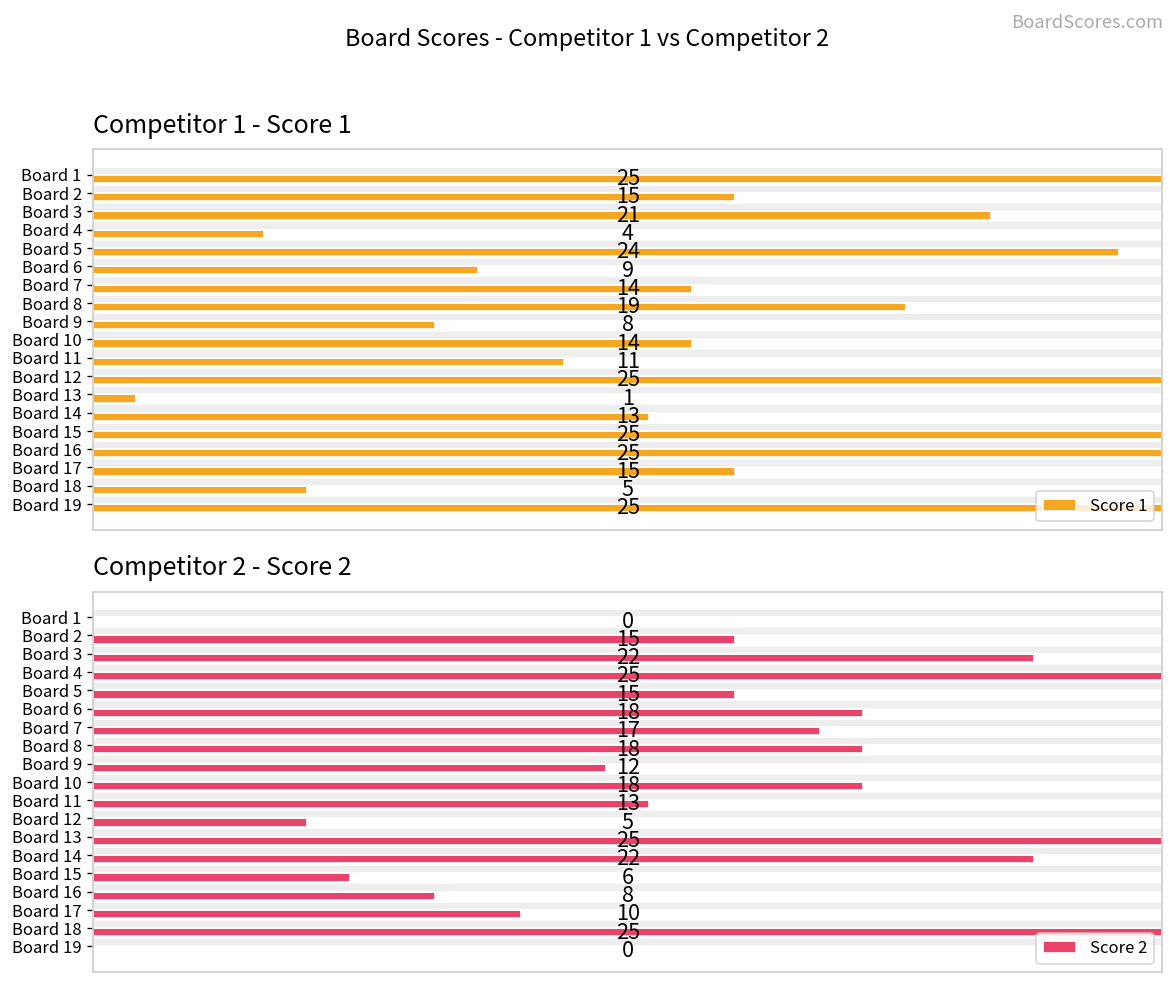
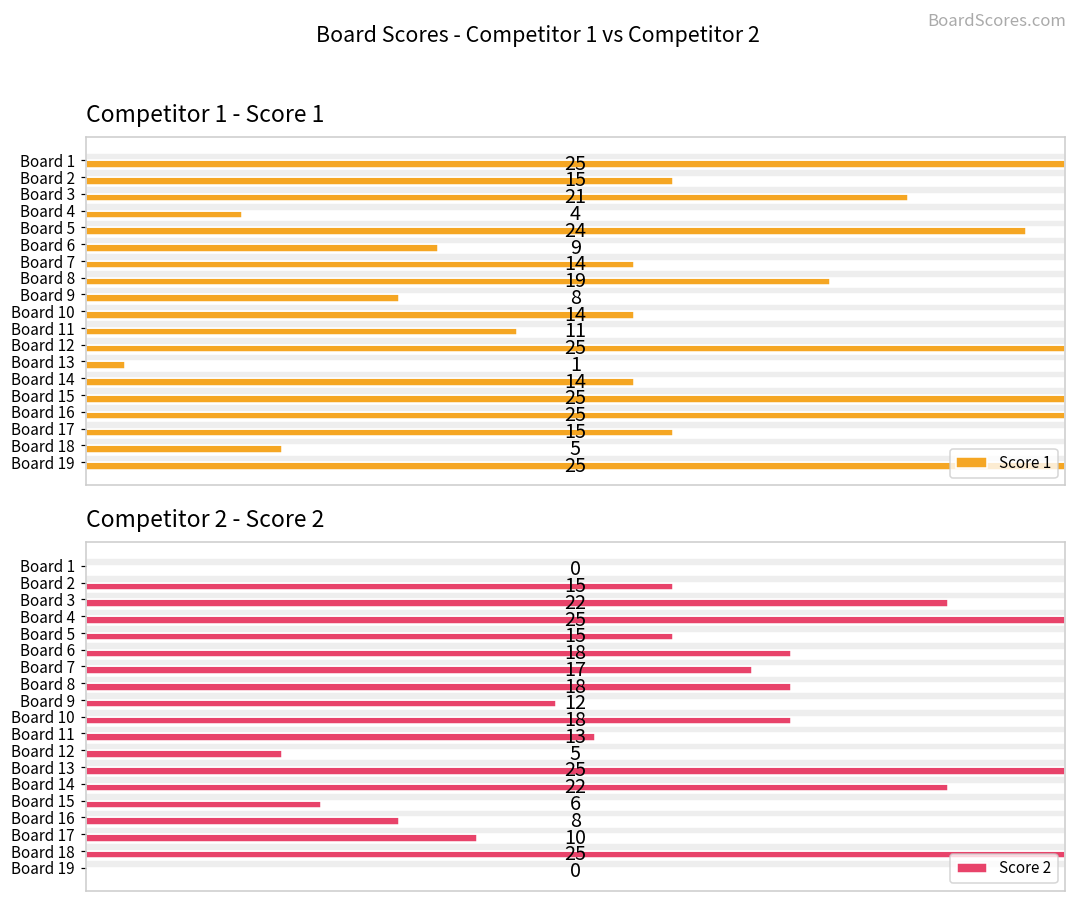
Competitor 1 - Score 1, Score 1, Board 14: 13 -> 14
